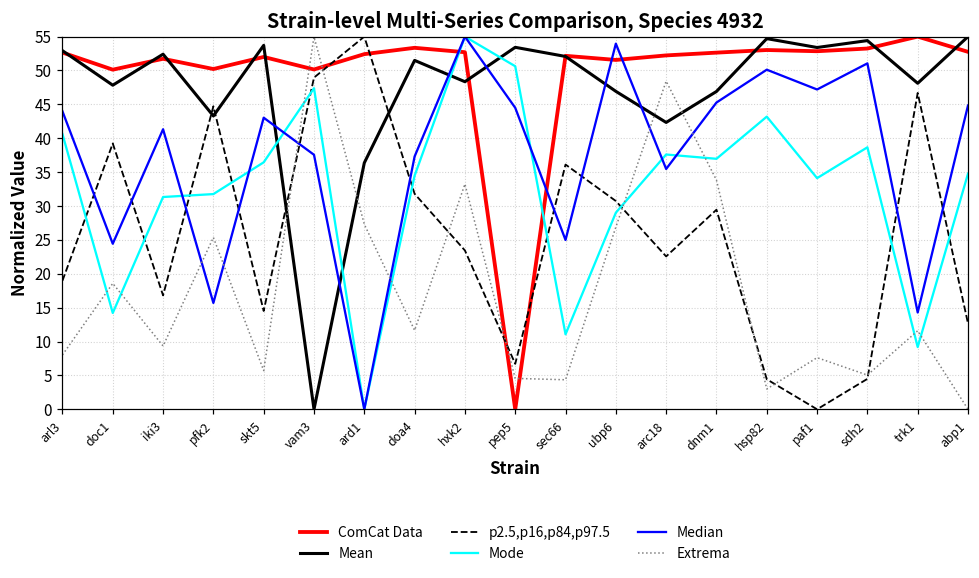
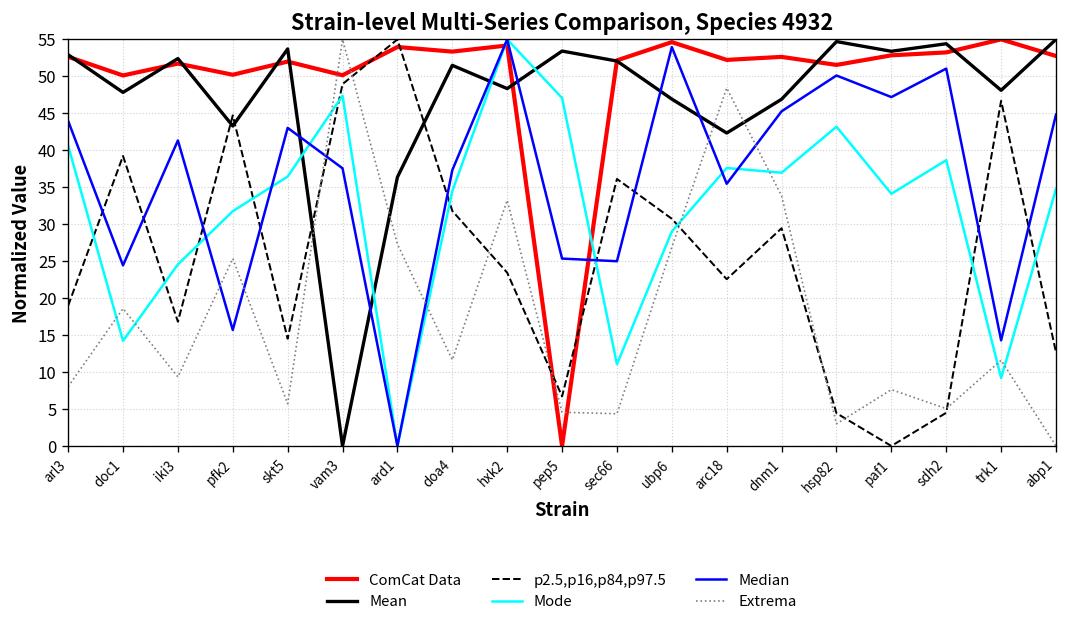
Mode, iki3: 31 -> 25
ComCat Data, ard1: 52 -> 54
ComCat Data, hxk2: 53 -> 54
Mode, pep5: 51 -> 47
Median, pep5: 44 -> 25
ComCat Data, ubp6: 52 -> 55
ComCat Data, hsp82: 53 -> 52
